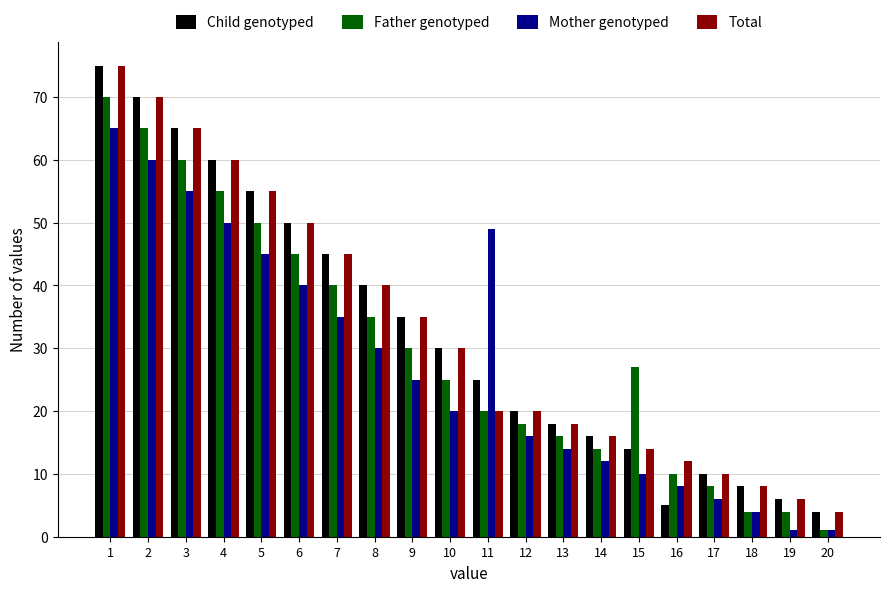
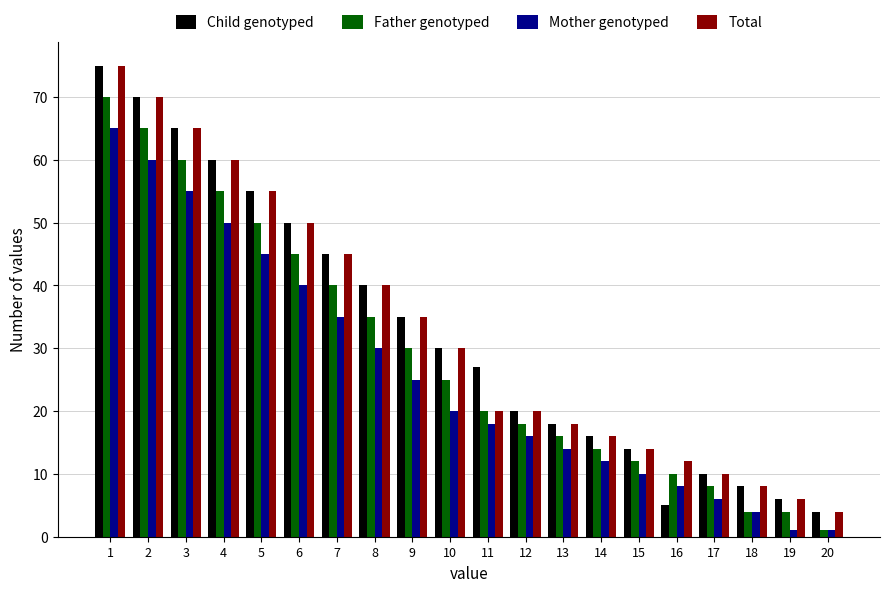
Child genotyped, 11: 25 -> 27
Mother genotyped, 11: 49 -> 18
Father genotyped, 15: 27 -> 12
